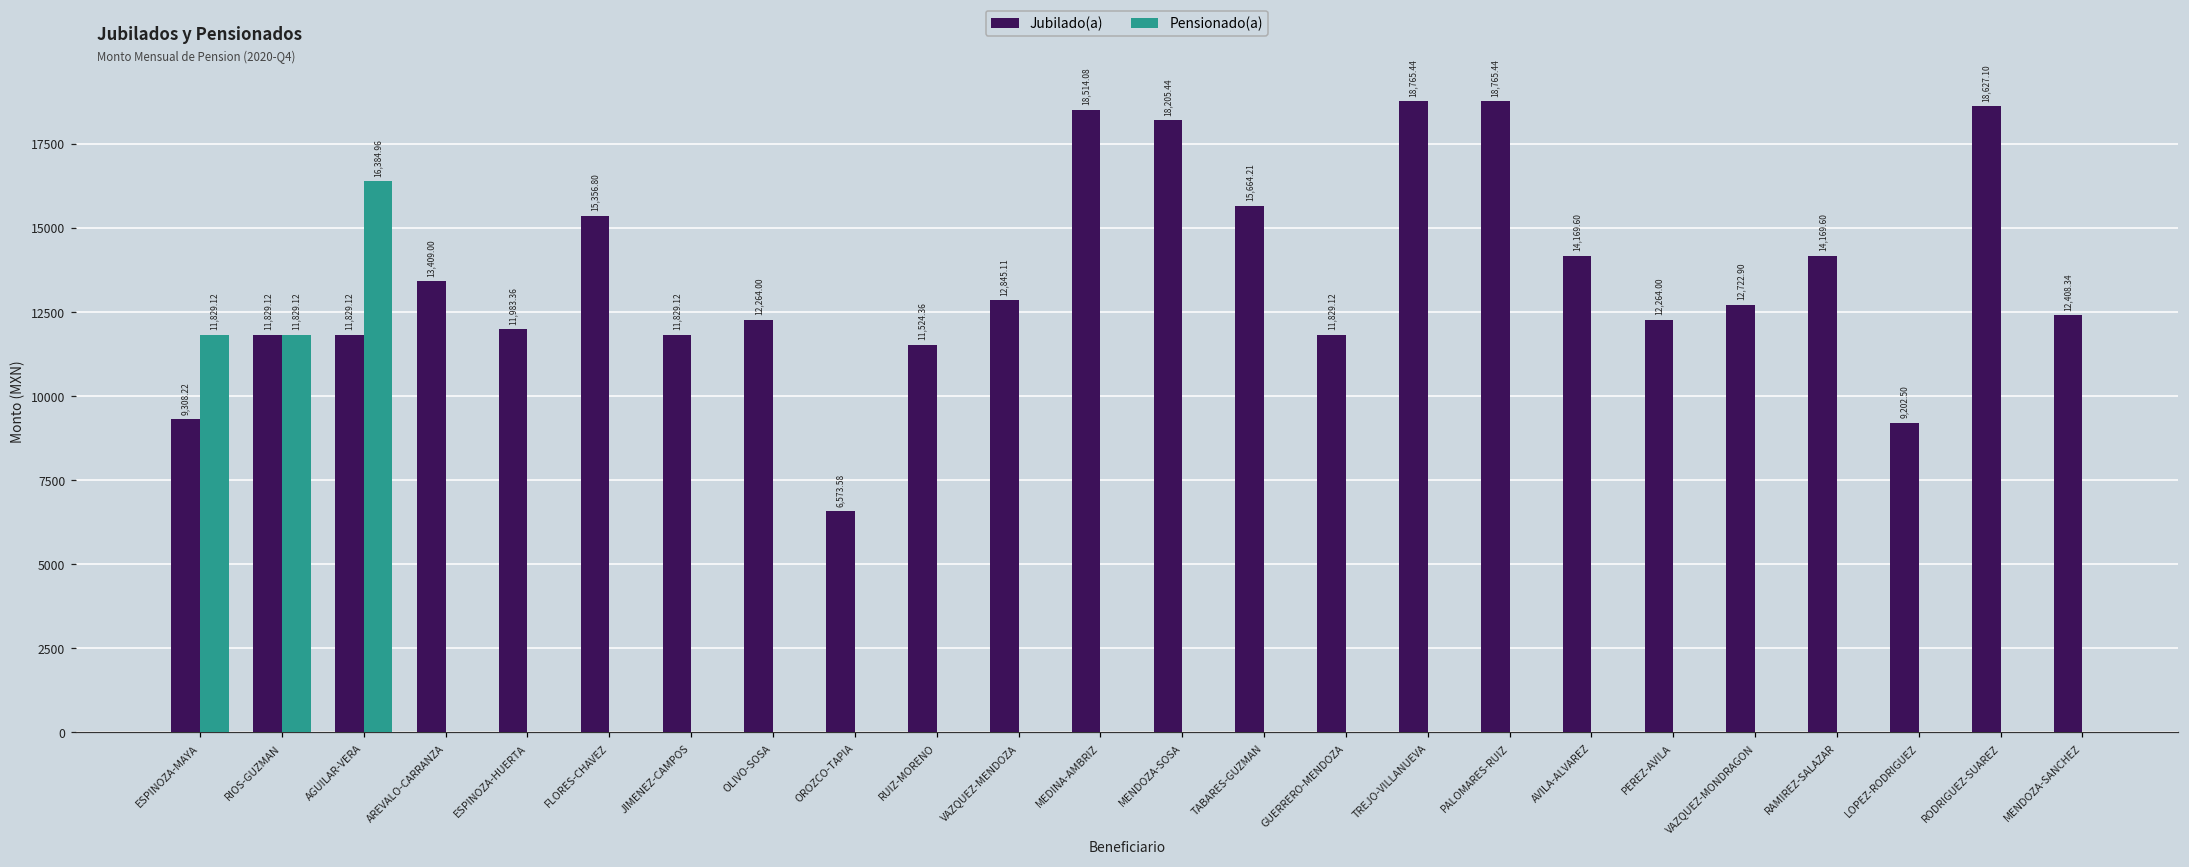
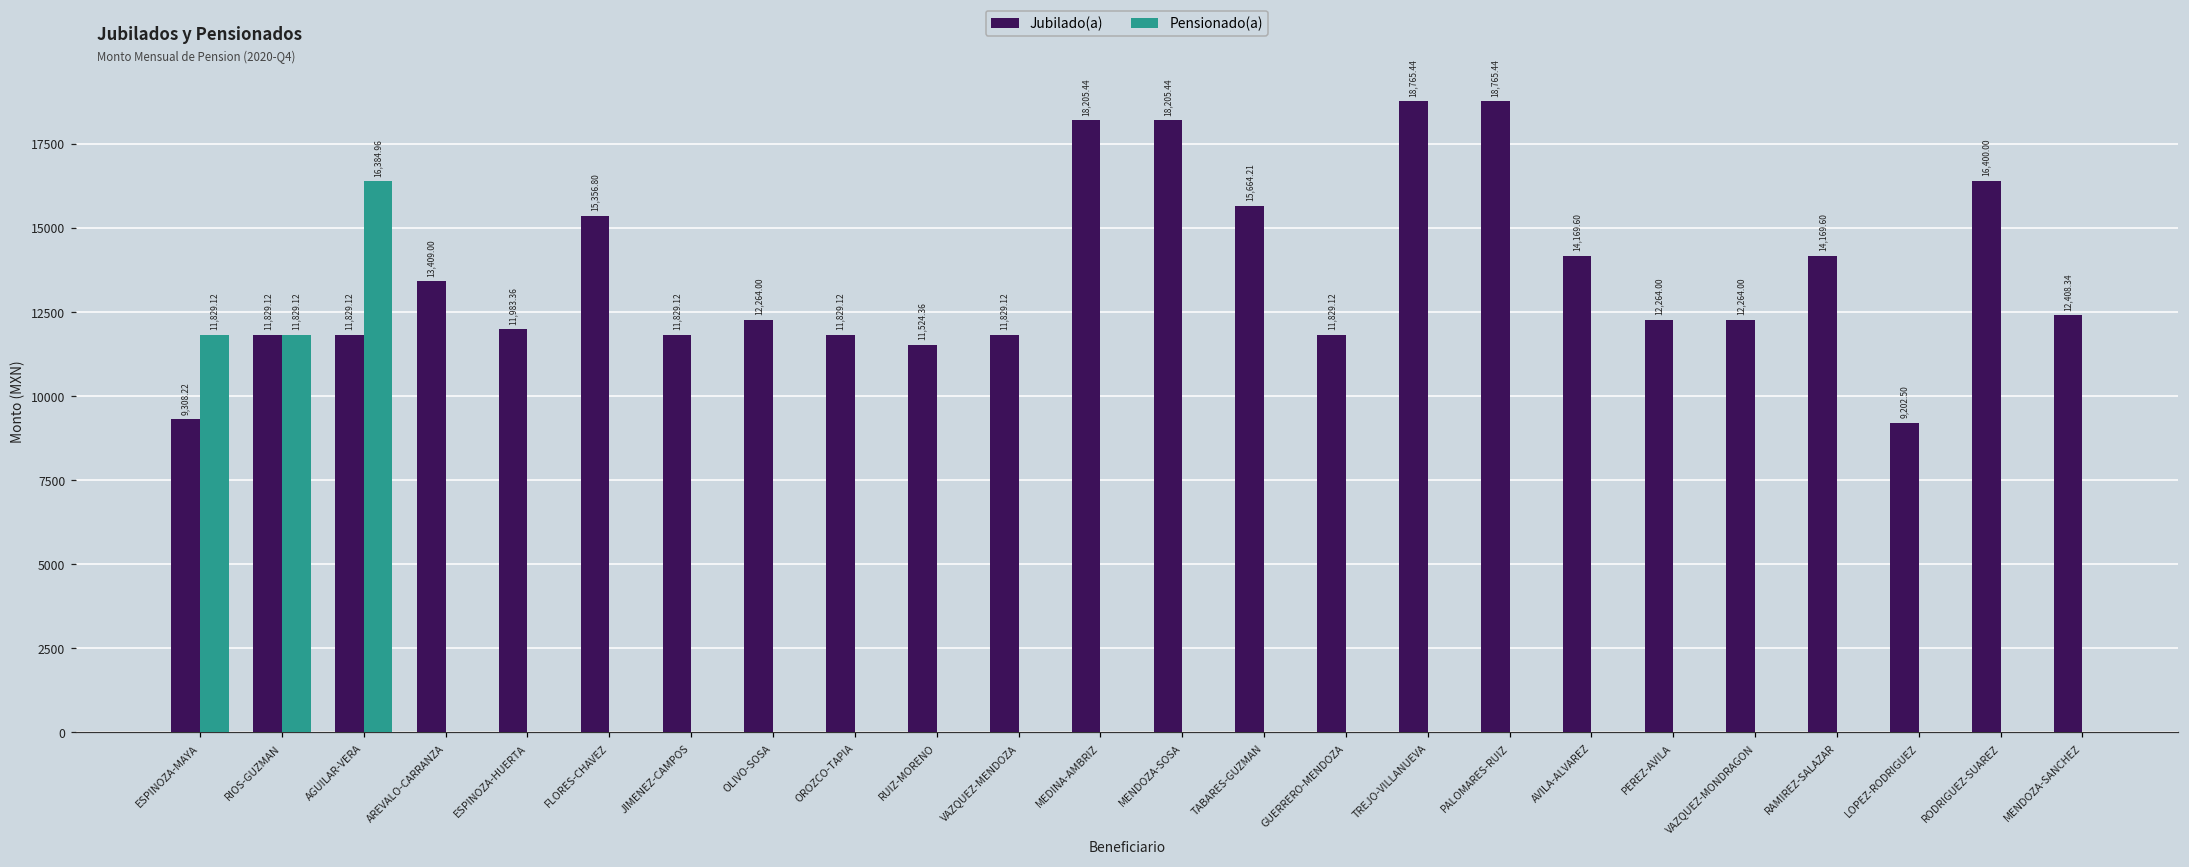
Jubilado(a), OROZCO-TAPIA: 6,573.58 -> 11,829.12
Jubilado(a), VAZQUEZ-MENDOZA: 12,845.11 -> 11,829.12
Jubilado(a), MEDINA-AMBRIZ: 18,514.08 -> 18,205.44
Jubilado(a), VAZQUEZ-MONDRAGON: 12,722.90 -> 12,264.00
Jubilado(a), RODRIGUEZ-SUAREZ: 18,627.10 -> 16,400.00
